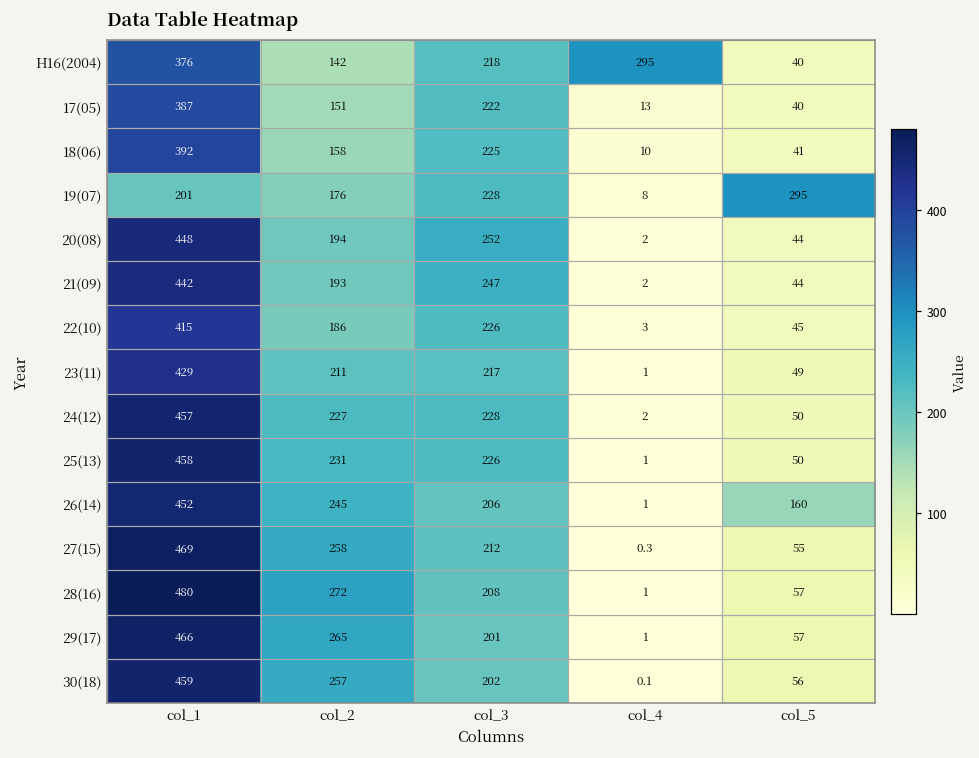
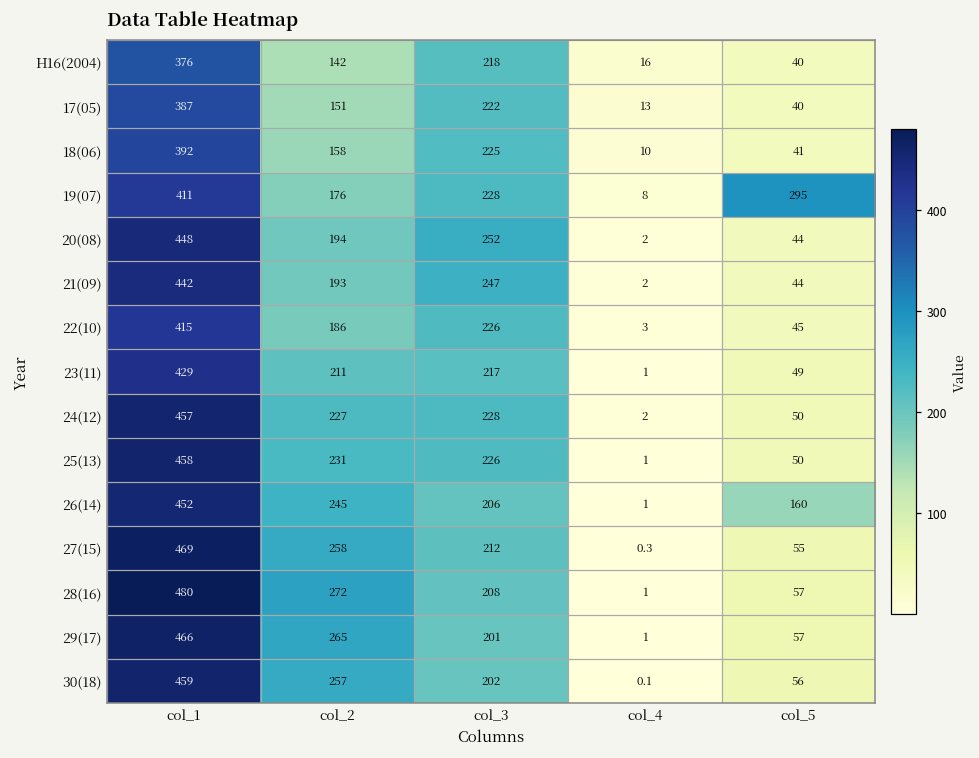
H16(2004), col_4: 295 -> 16
19(07), col_1: 201 -> 411
